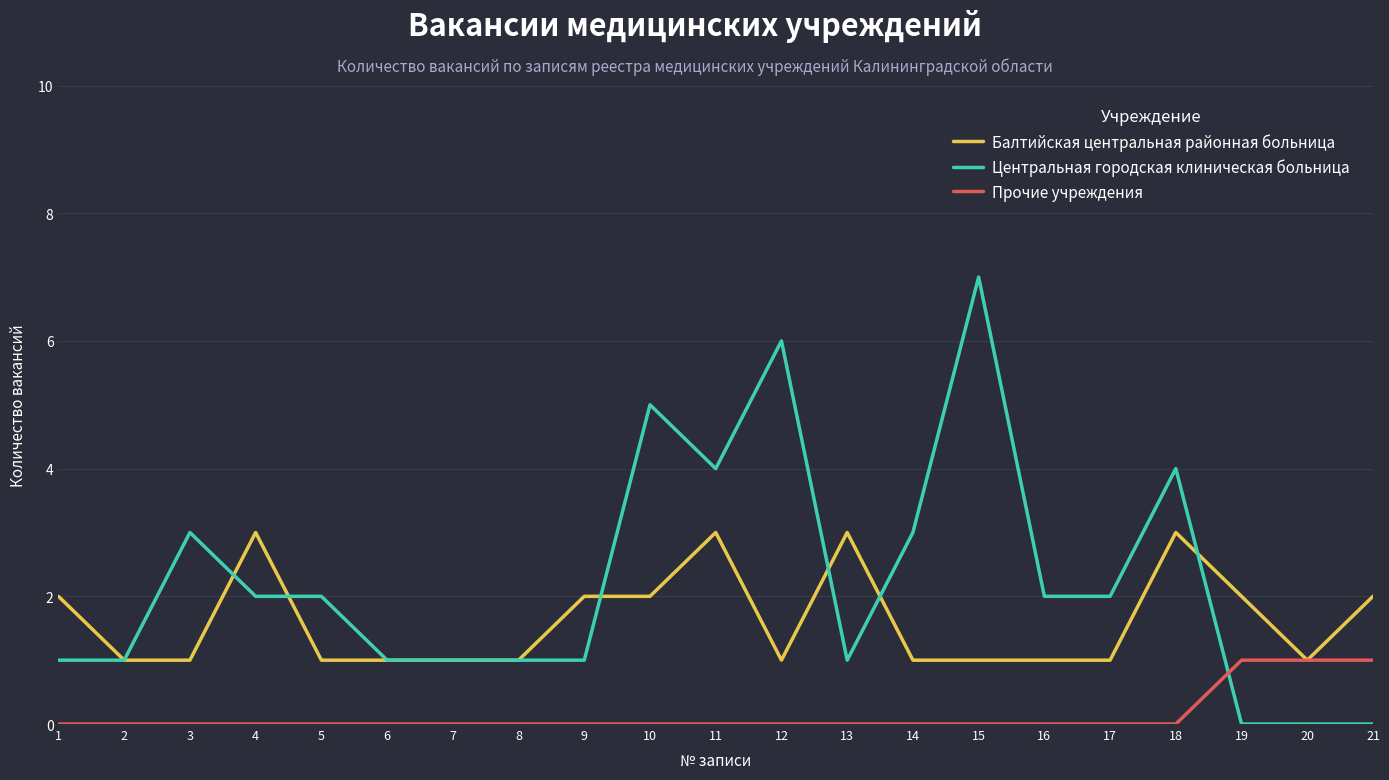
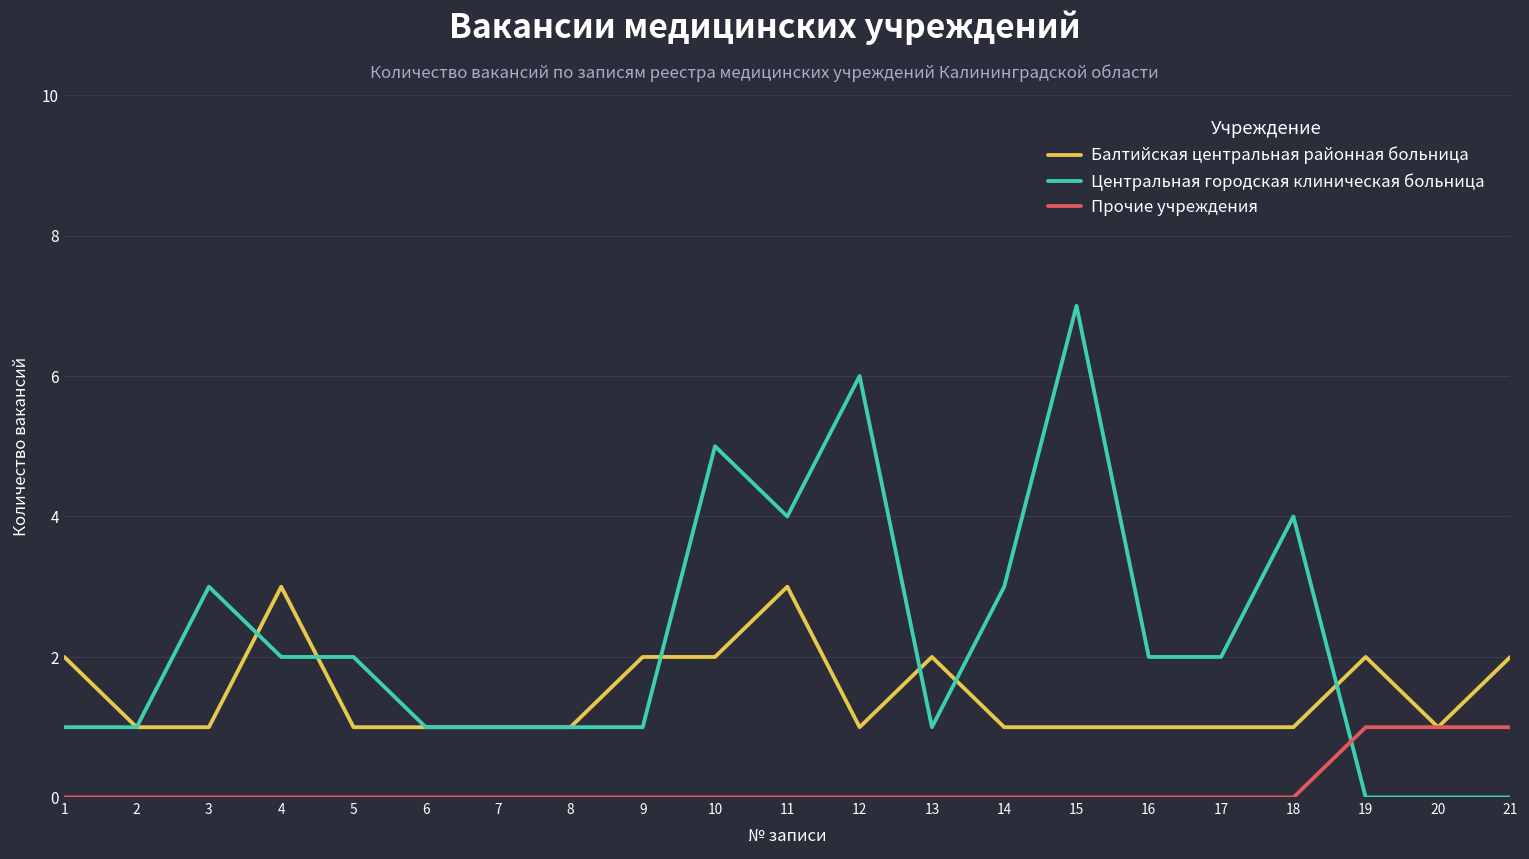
Балтийская центральная районная больница, 13: 3 -> 2
Балтийская центральная районная больница, 18: 3 -> 1
